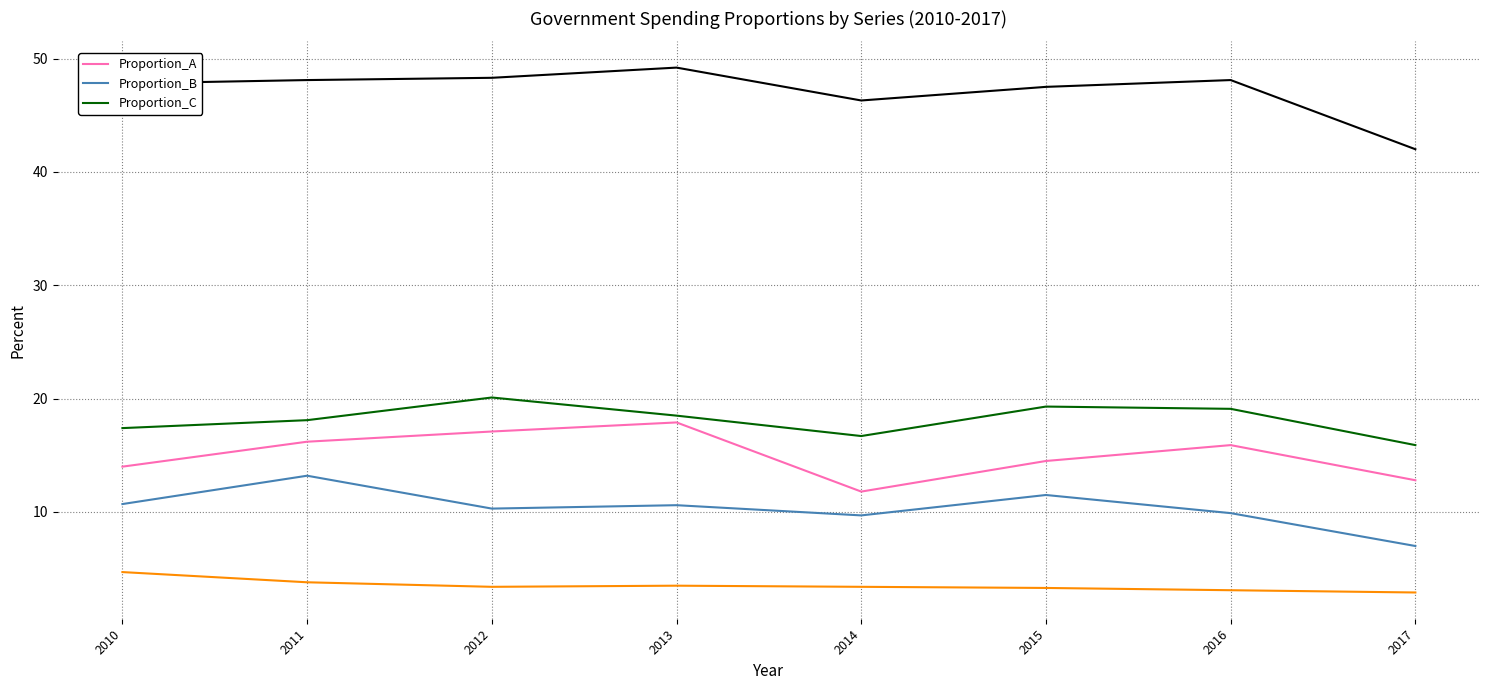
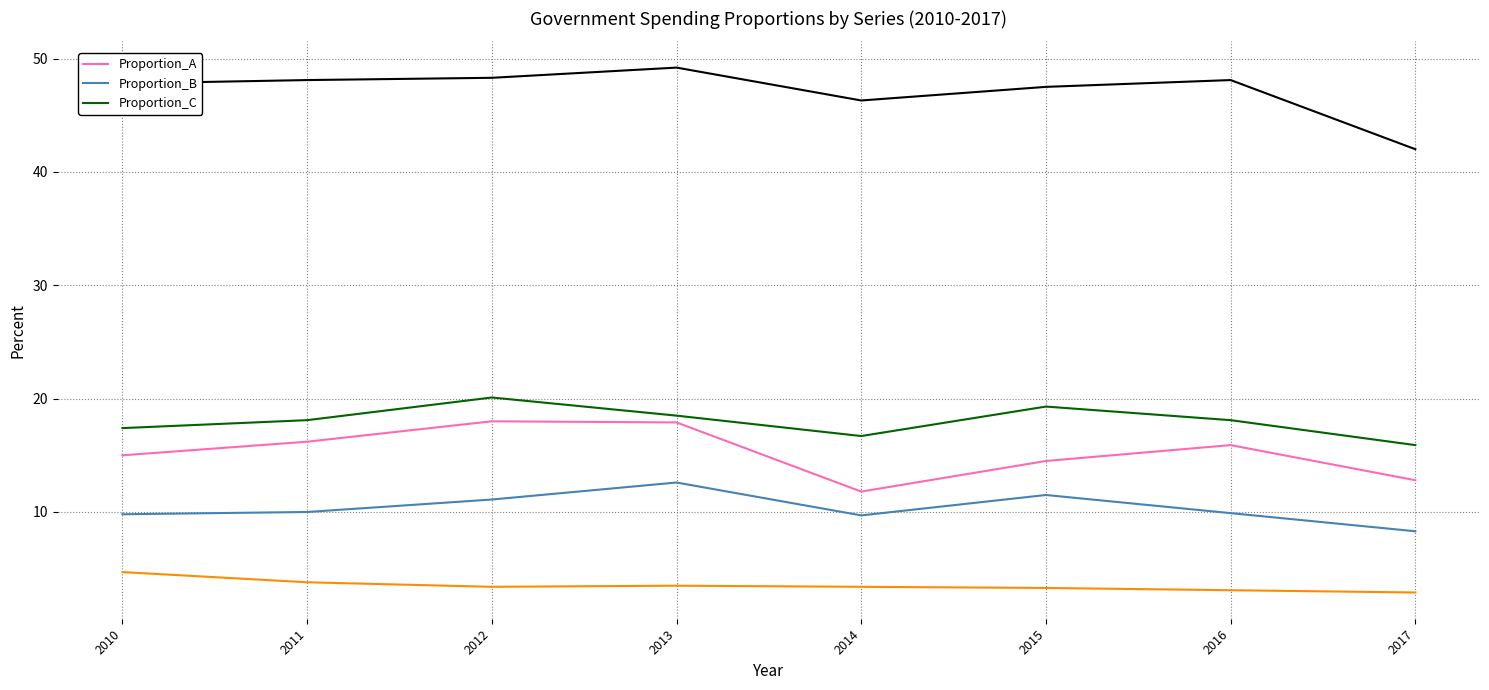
Proportion_A, 2010: 14 -> 15
Proportion_B, 2010: 10.7 -> 9.8
Proportion_B, 2011: 13.2 -> 10.0
Proportion_A, 2012: 17.1 -> 18.0
Proportion_B, 2012: 10.3 -> 11.1
Proportion_B, 2013: 10.6 -> 12.6
Proportion_C, 2016: 19.1 -> 18.1
Proportion_B, 2017: 7.0 -> 8.3
